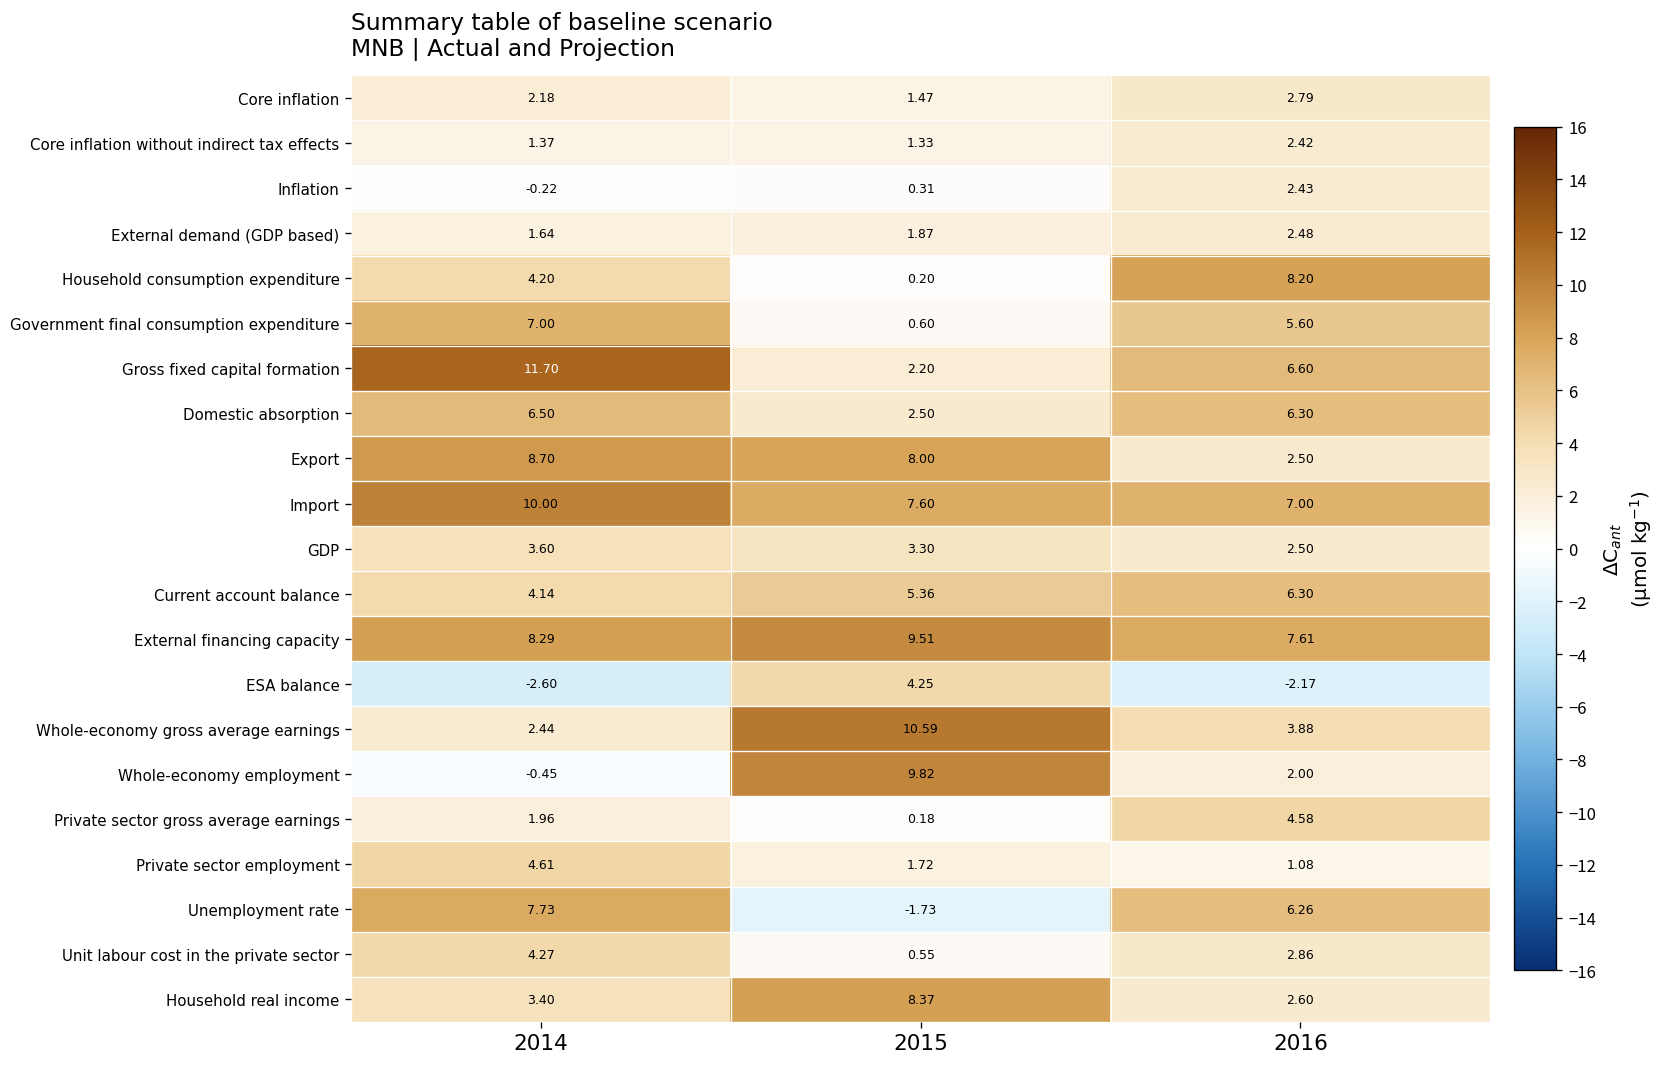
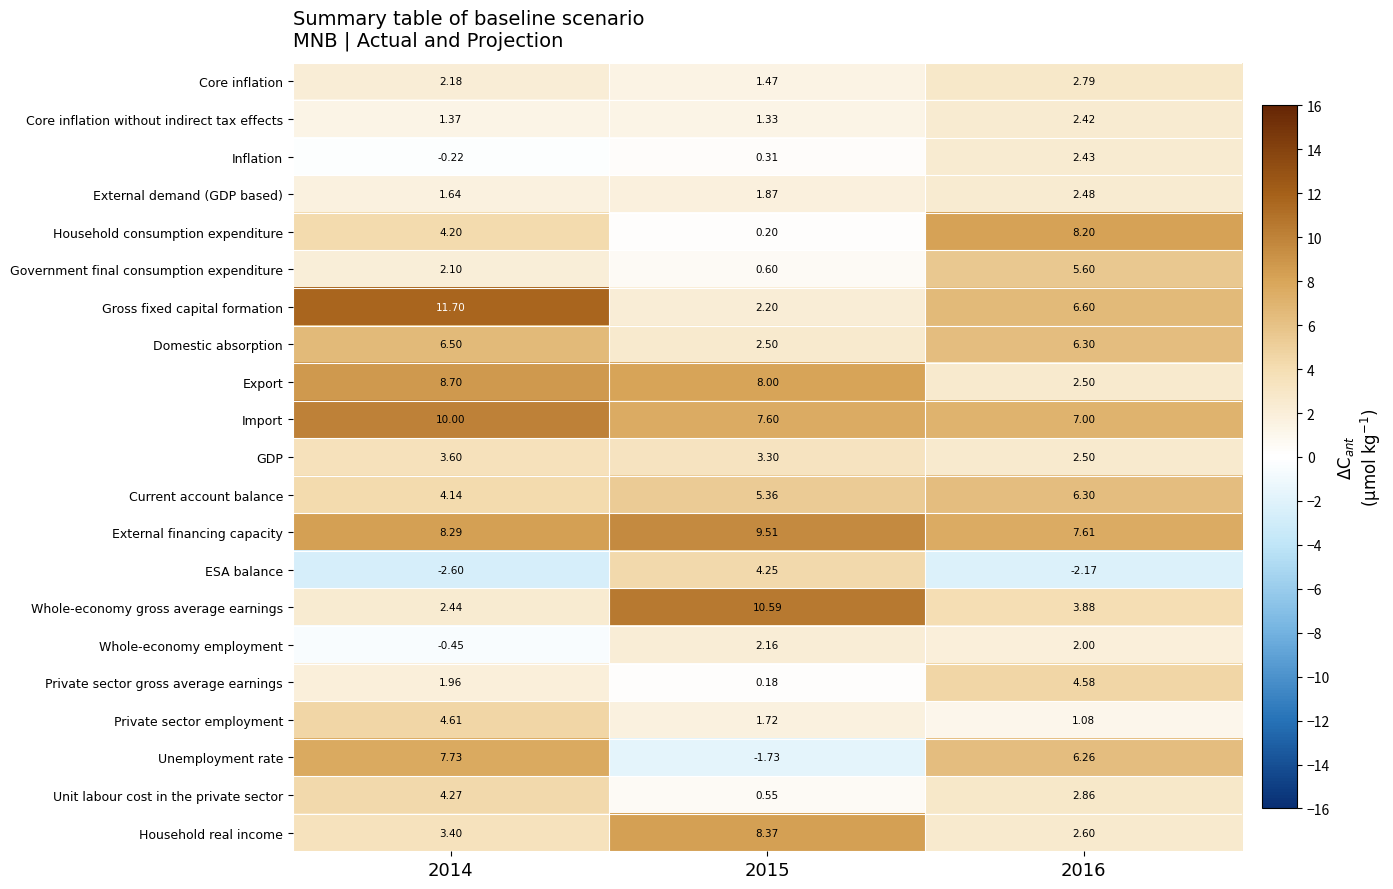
Government final consumption expenditure, 2014: 7.00 -> 2.10
Whole-economy employment, 2015: 9.82 -> 2.16
